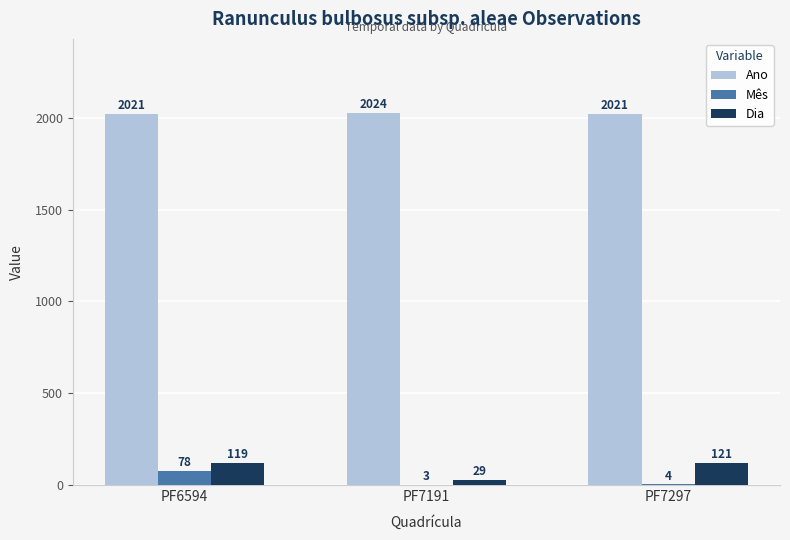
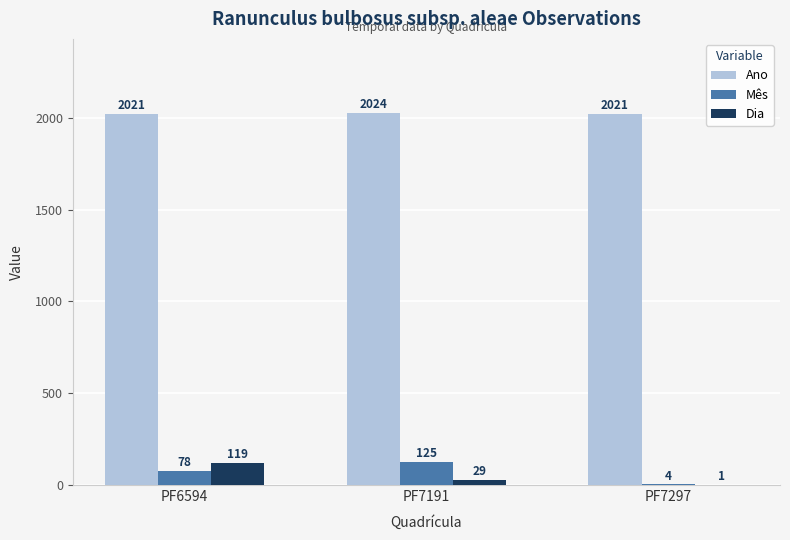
Mês, PF7191: 3 -> 125
Dia, PF7297: 121 -> 1
